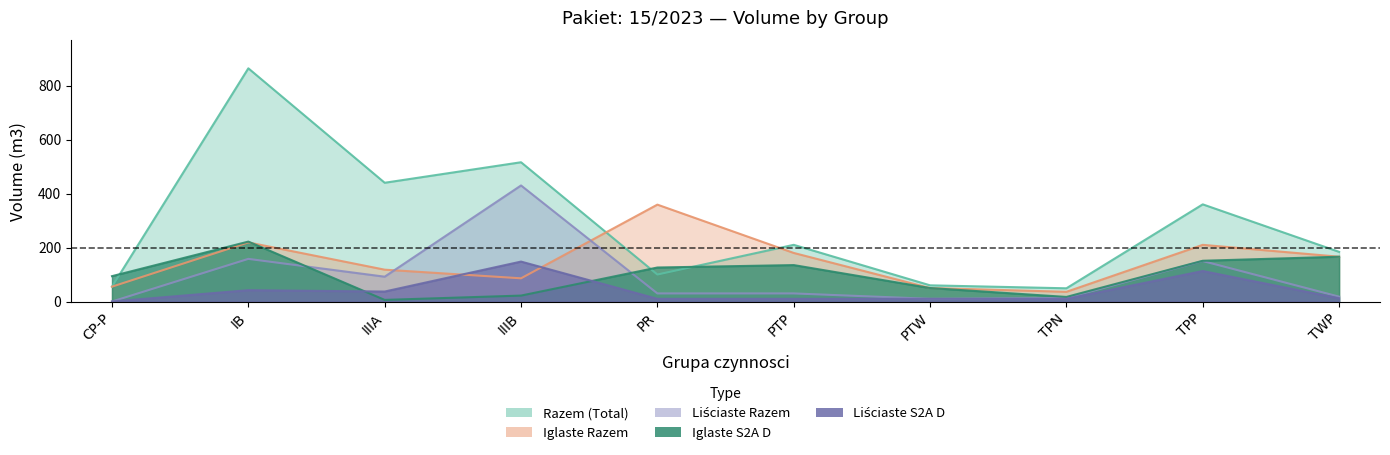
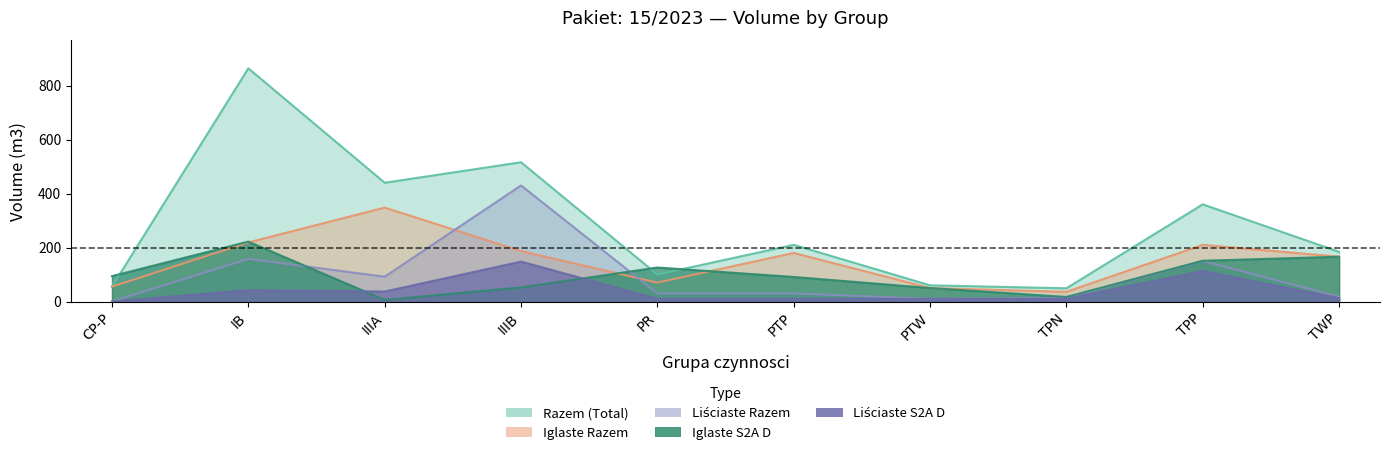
Iglaste Razem, IIIA: 120 -> 350
Iglaste Razem, IIIB: 90 -> 190
Iglaste S2A D, IIIB: 20 -> 50
Iglaste Razem, PR: 360 -> 70
Iglaste S2A D, PTP: 140 -> 90
